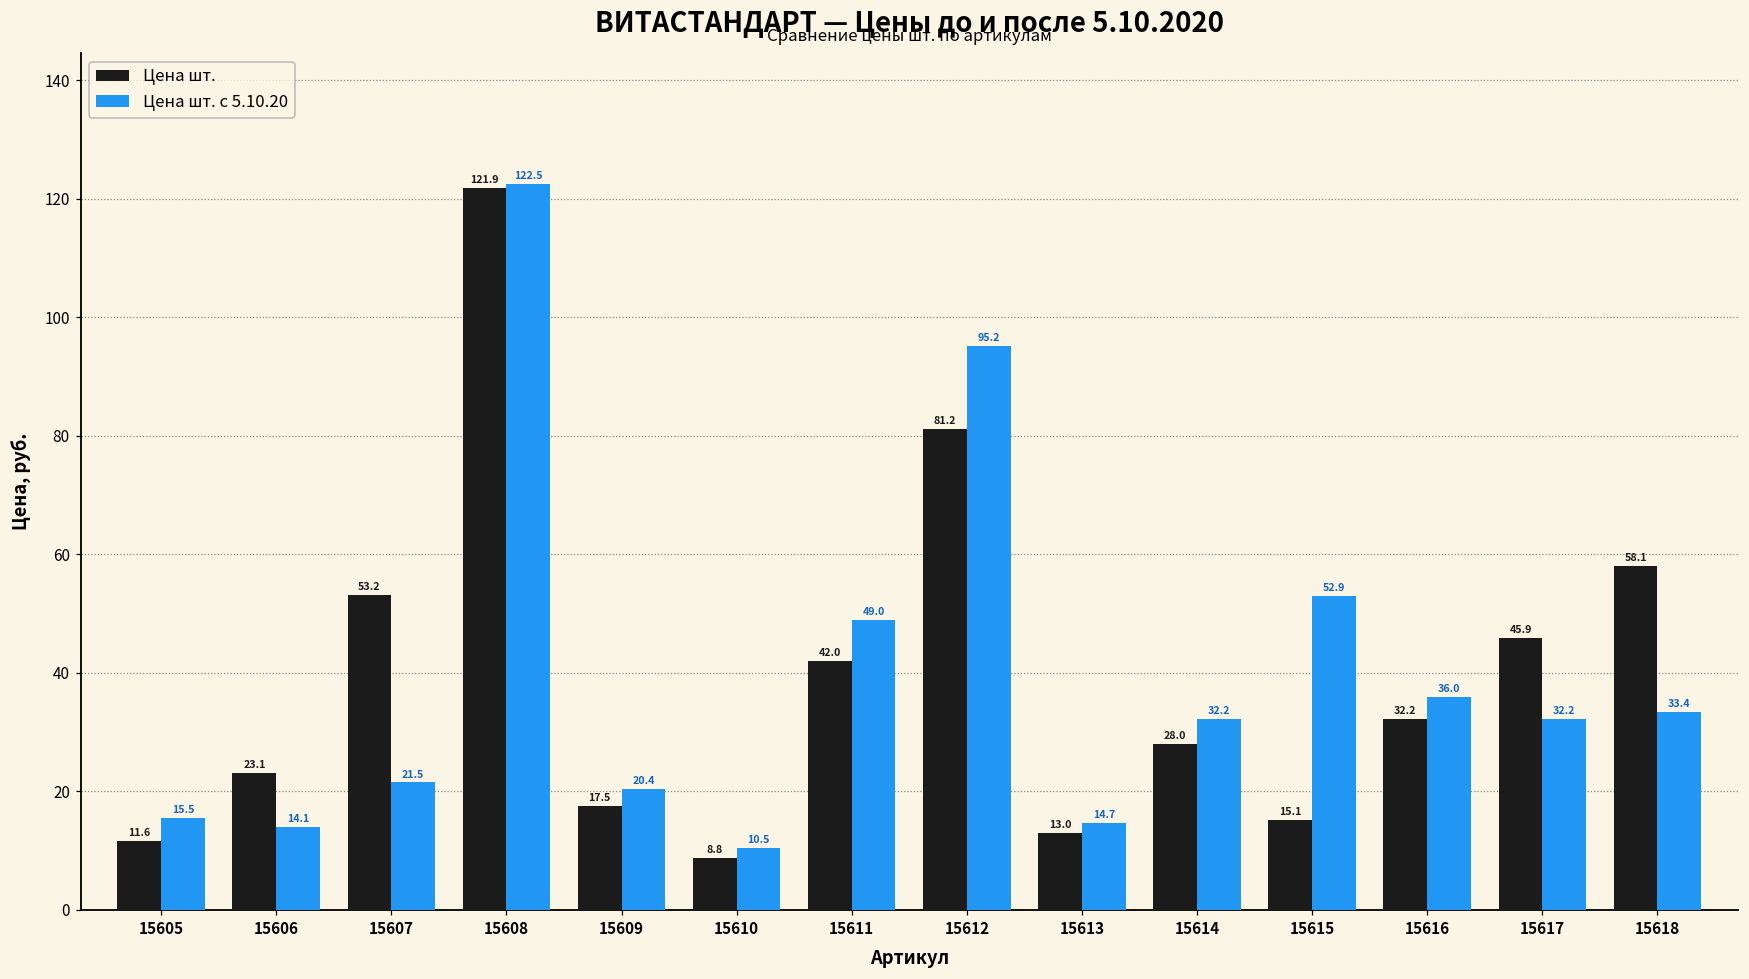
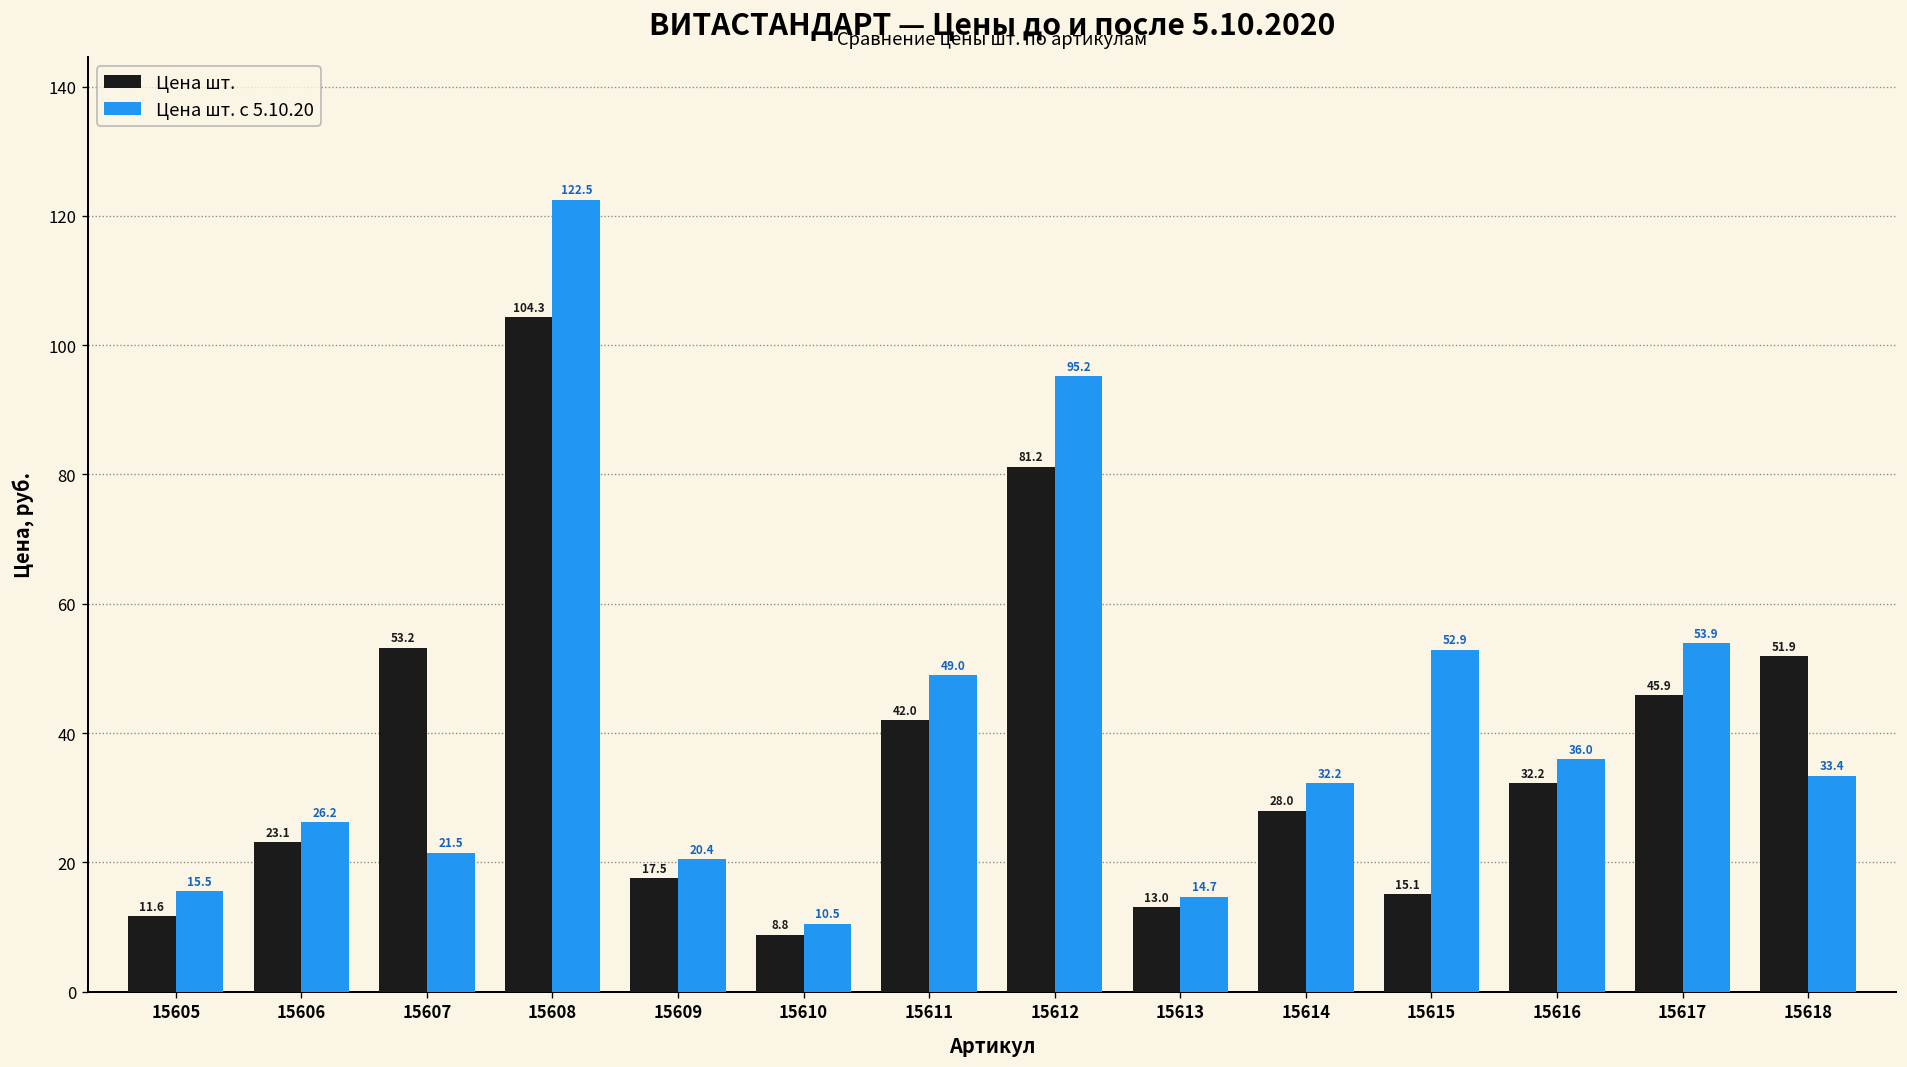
Цена шт. с 5.10.20, 15606: 14.1 -> 26.2
Цена шт., 15608: 121.9 -> 104.3
Цена шт. с 5.10.20, 15617: 32.2 -> 53.9
Цена шт., 15618: 58.1 -> 51.9
